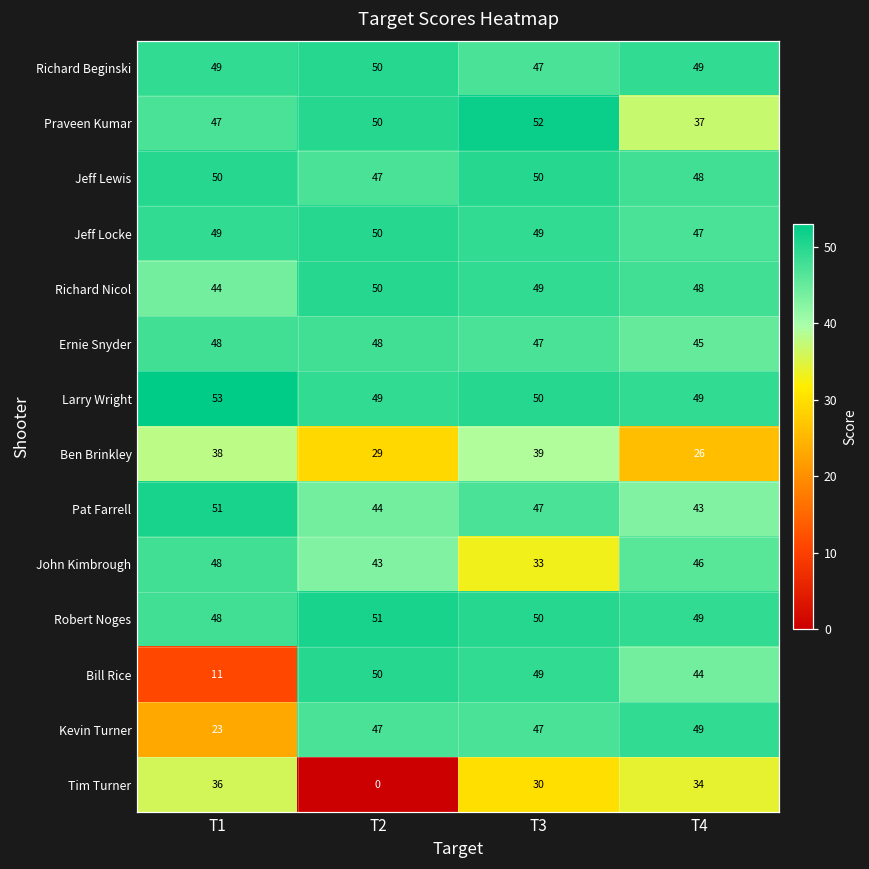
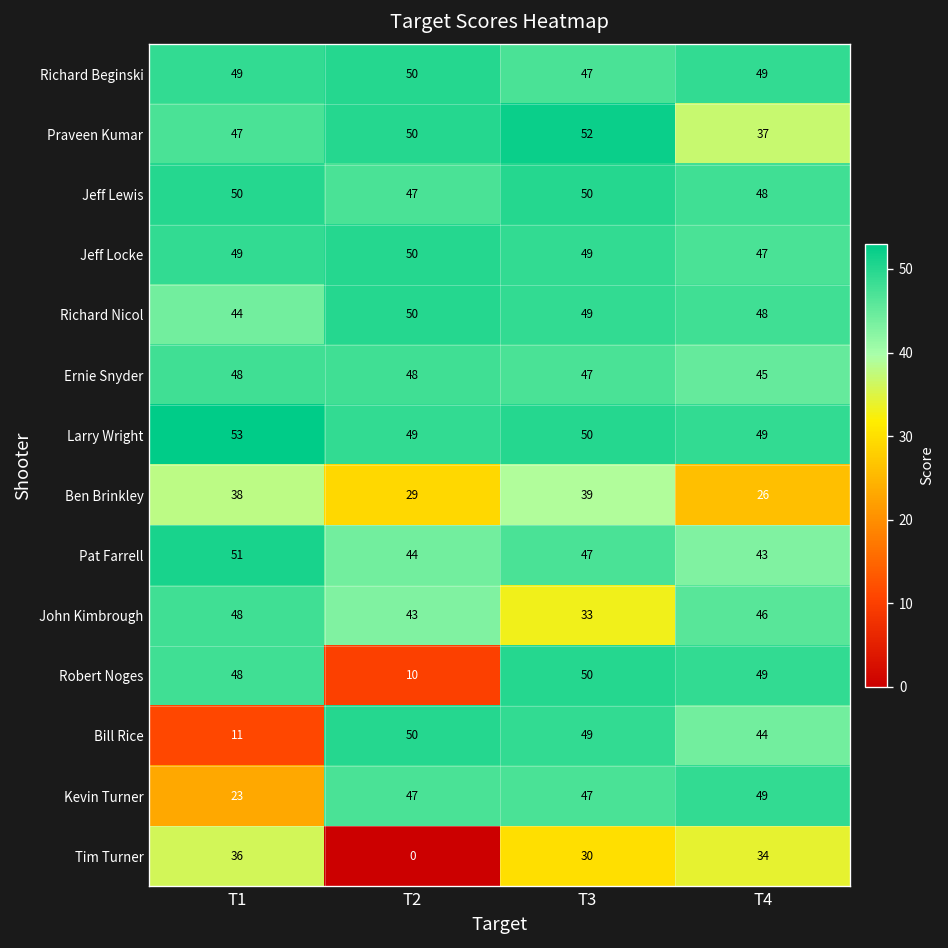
Robert Noges, T2: 51 -> 10
